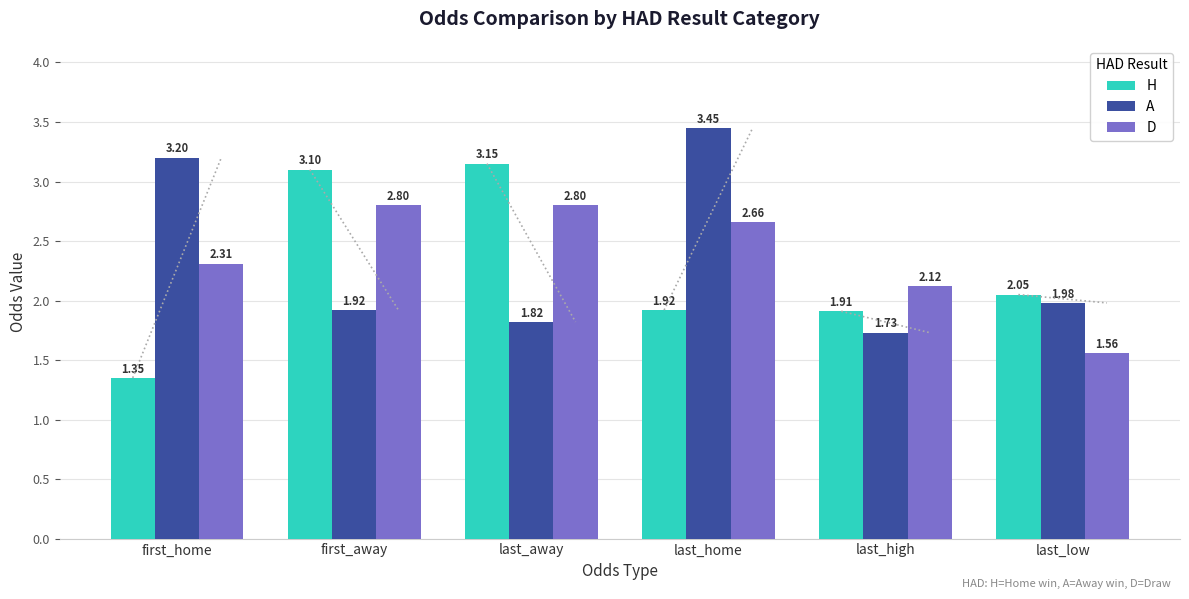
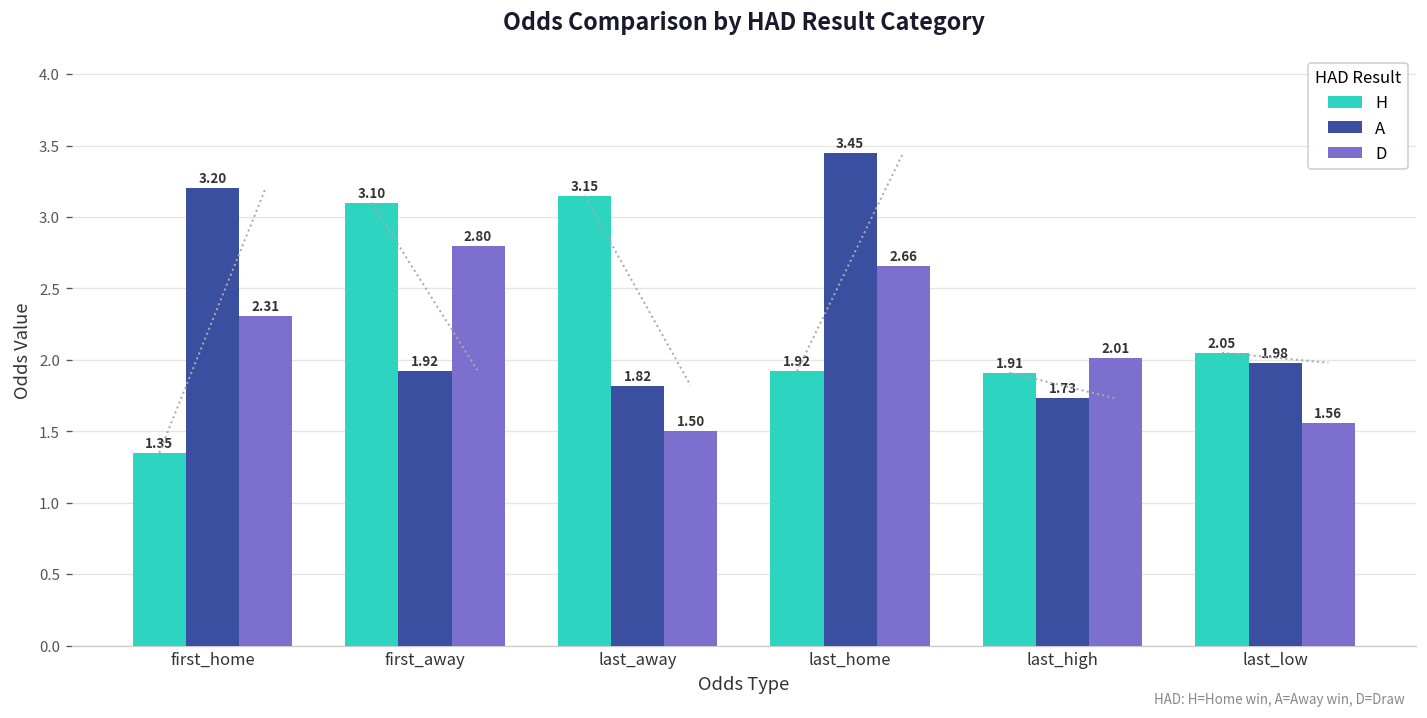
D, last_away: 2.80 -> 1.50
D, last_high: 2.12 -> 2.01
